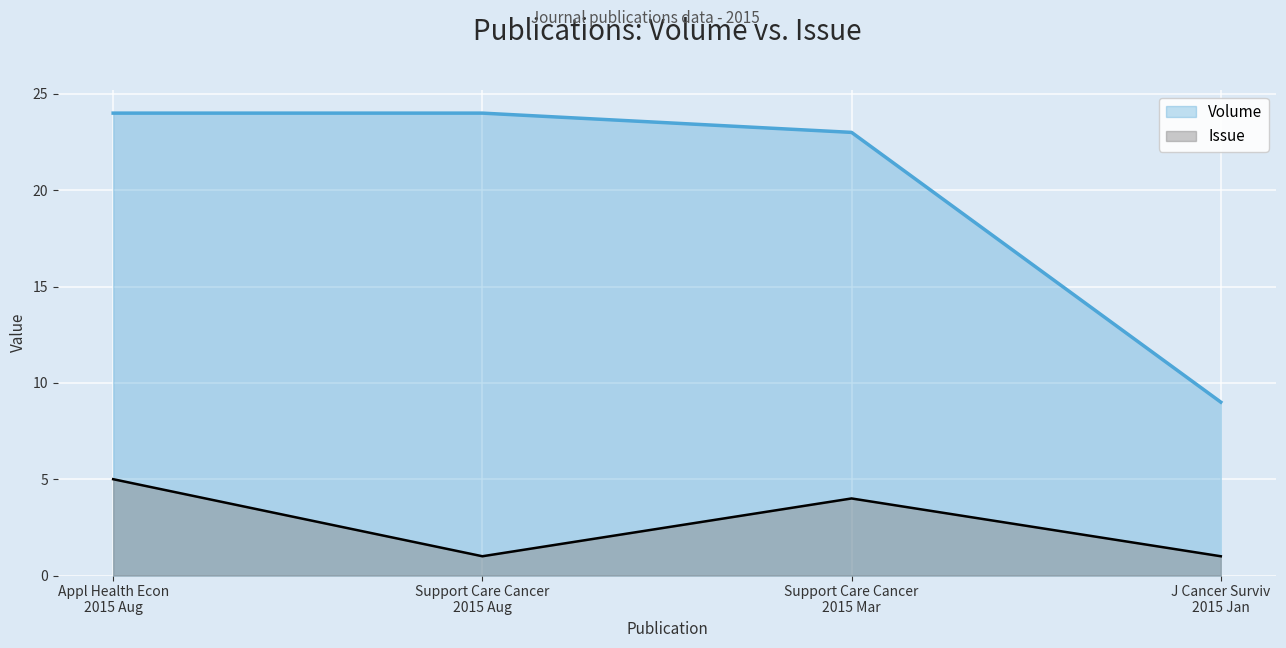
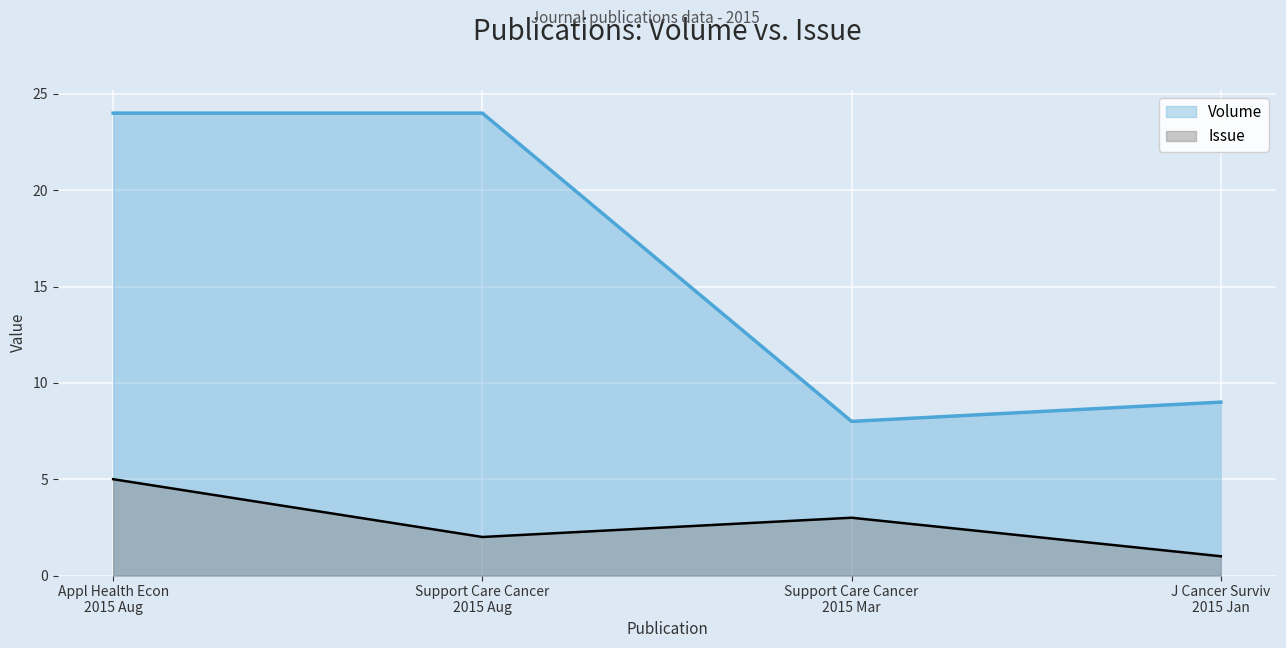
Issue, Support Care Cancer 2015 Aug: 1 -> 2
Volume, Support Care Cancer 2015 Mar: 23 -> 8
Issue, Support Care Cancer 2015 Mar: 4 -> 3
